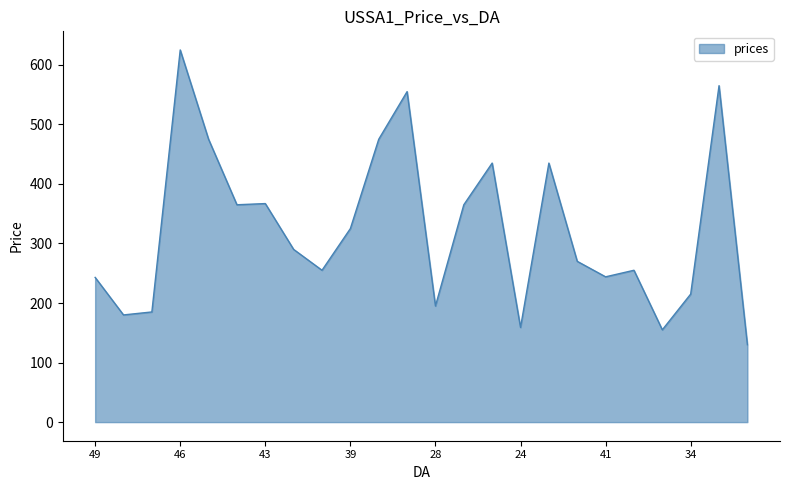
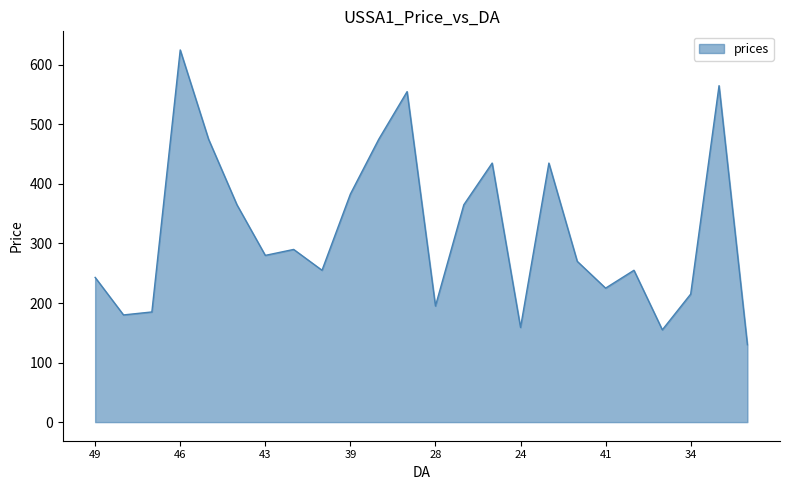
43: 370 -> 280
39: 330 -> 380
41: 240 -> 230
